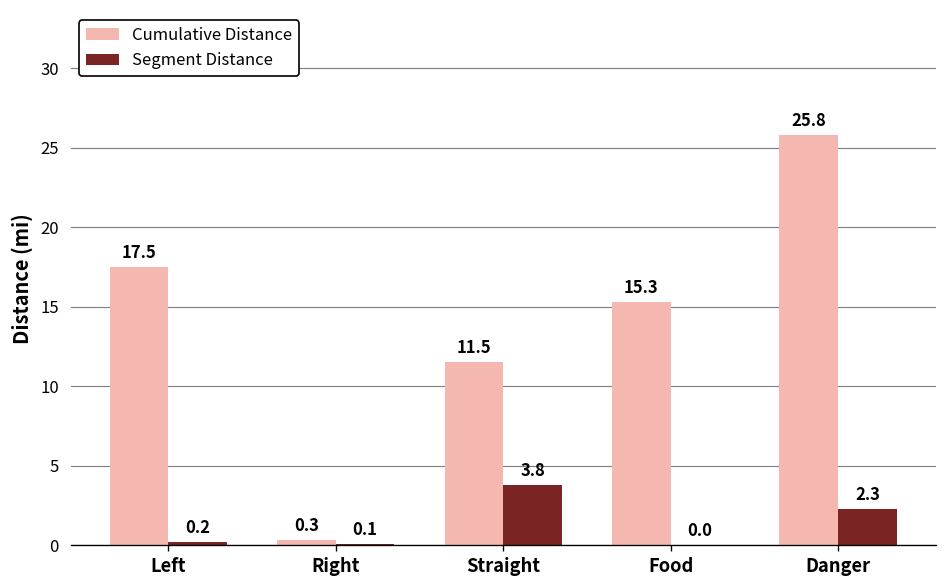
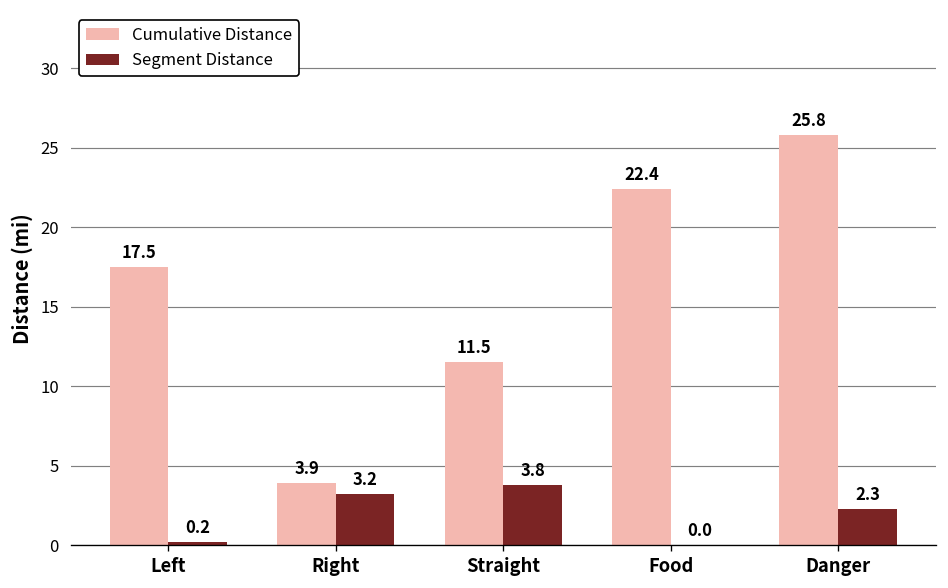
Cumulative Distance, Right: 0.3 -> 3.9
Segment Distance, Right: 0.1 -> 3.2
Cumulative Distance, Food: 15.3 -> 22.4
